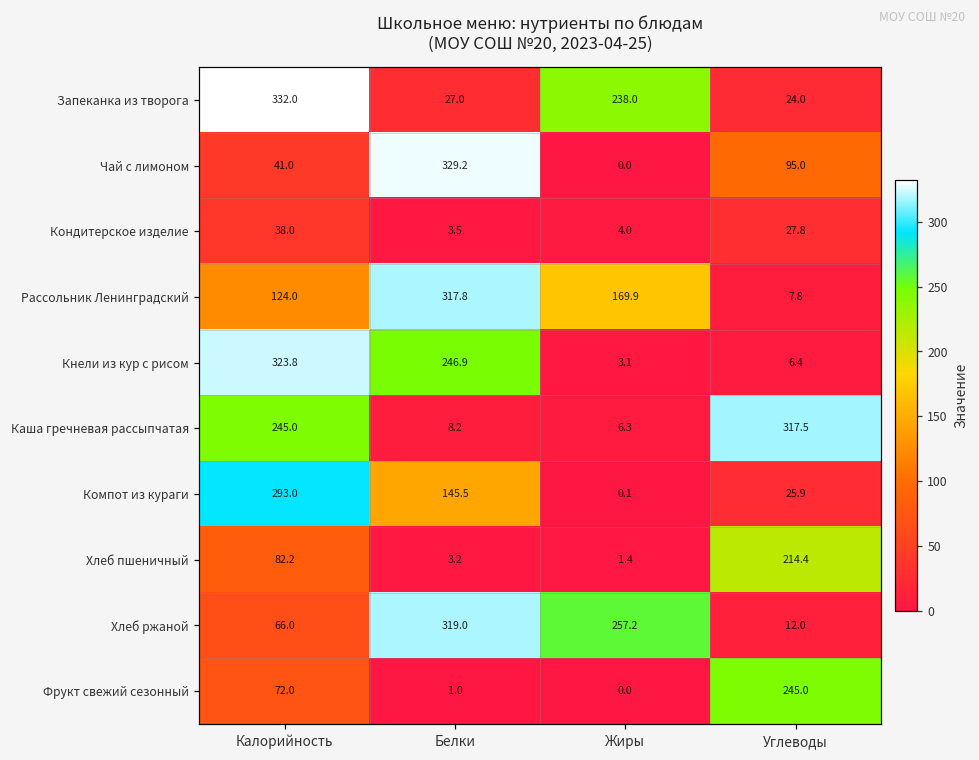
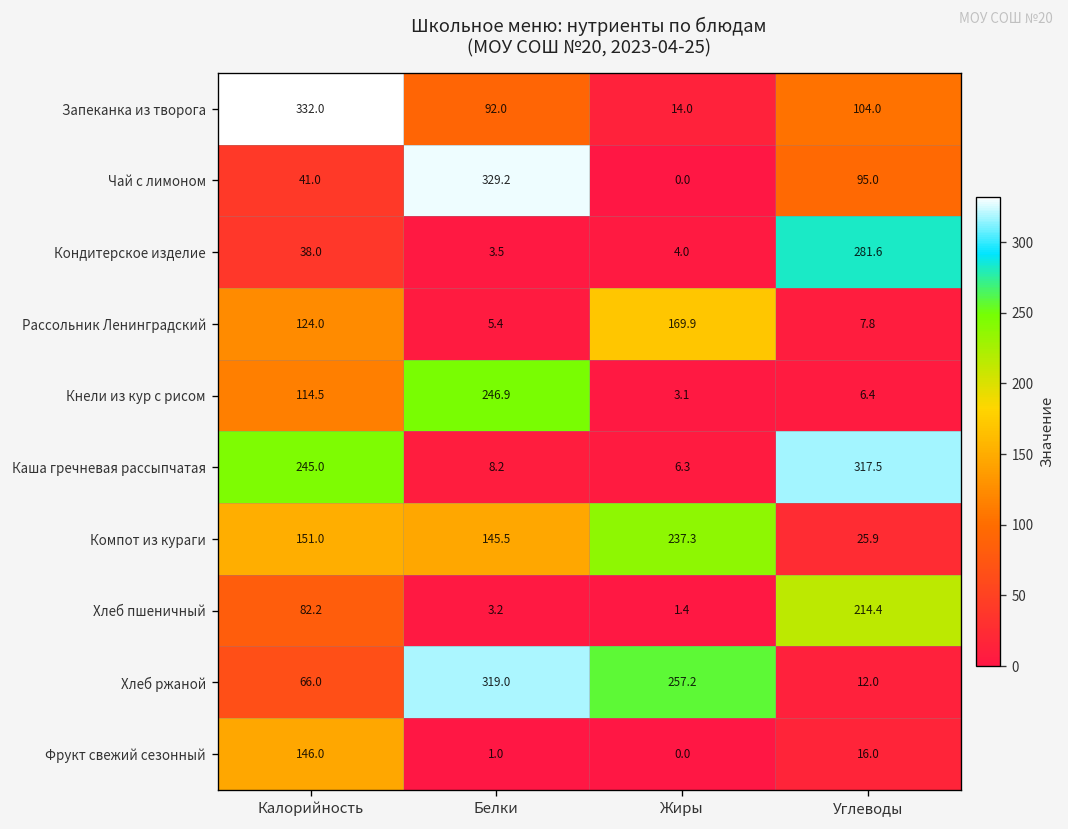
Запеканка из творога, Белки: 27.0 -> 92.0
Запеканка из творога, Жиры: 238.0 -> 14.0
Запеканка из творога, Углеводы: 24.0 -> 104.0
Кондитерское изделие, Углеводы: 27.8 -> 281.6
Рассольник Ленинградский, Белки: 317.8 -> 5.4
Кнели из кур с рисом, Калорийность: 323.8 -> 114.5
Компот из кураги, Калорийность: 293.0 -> 151.0
Компот из кураги, Жиры: 0.1 -> 237.3
Фрукт свежий сезонный, Калорийность: 72.0 -> 146.0
Фрукт свежий сезонный, Углеводы: 245.0 -> 16.0
